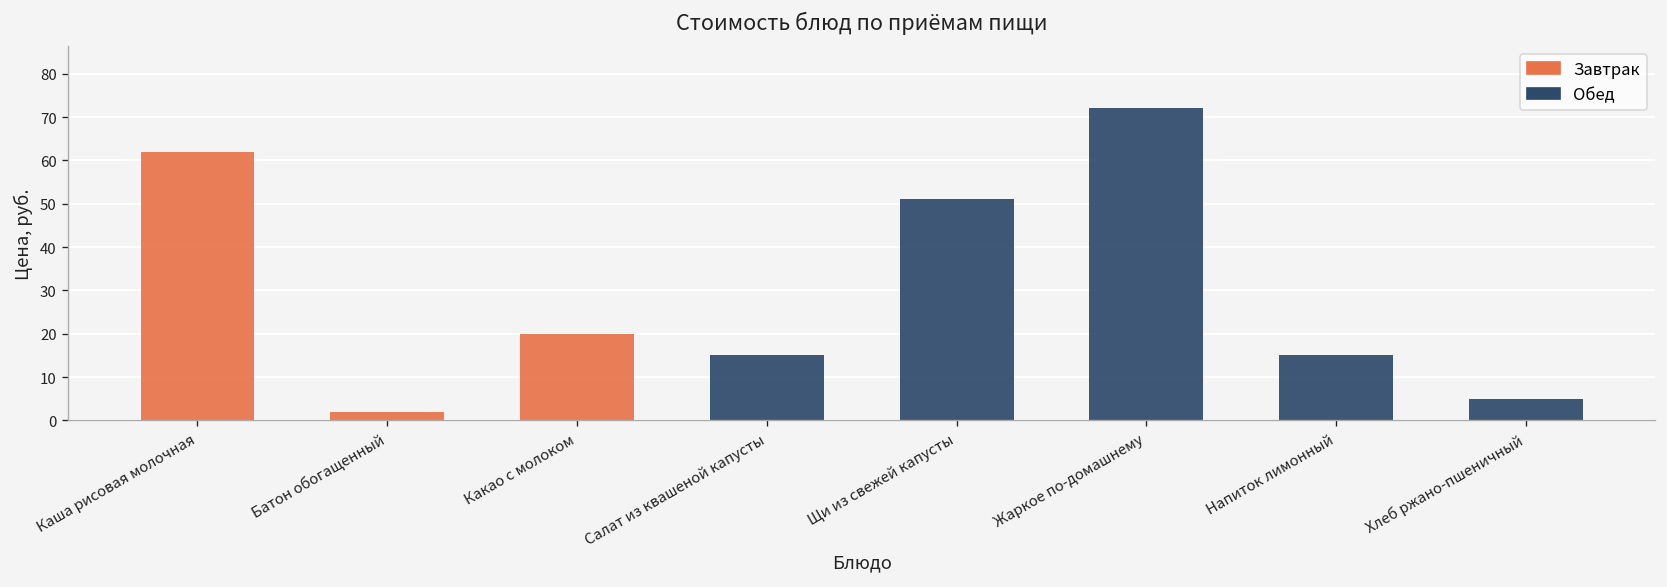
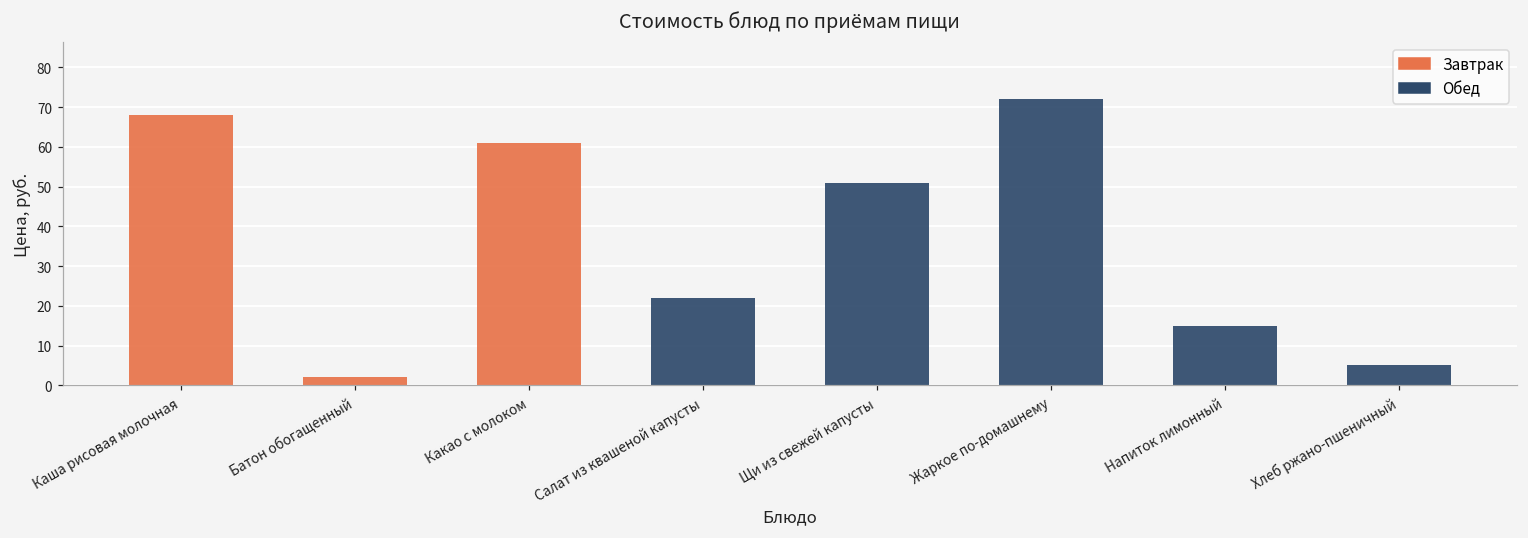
Каша рисовая молочная: 62 -> 68
Какао с молоком: 20 -> 61
Салат из квашеной капусты: 15 -> 22
